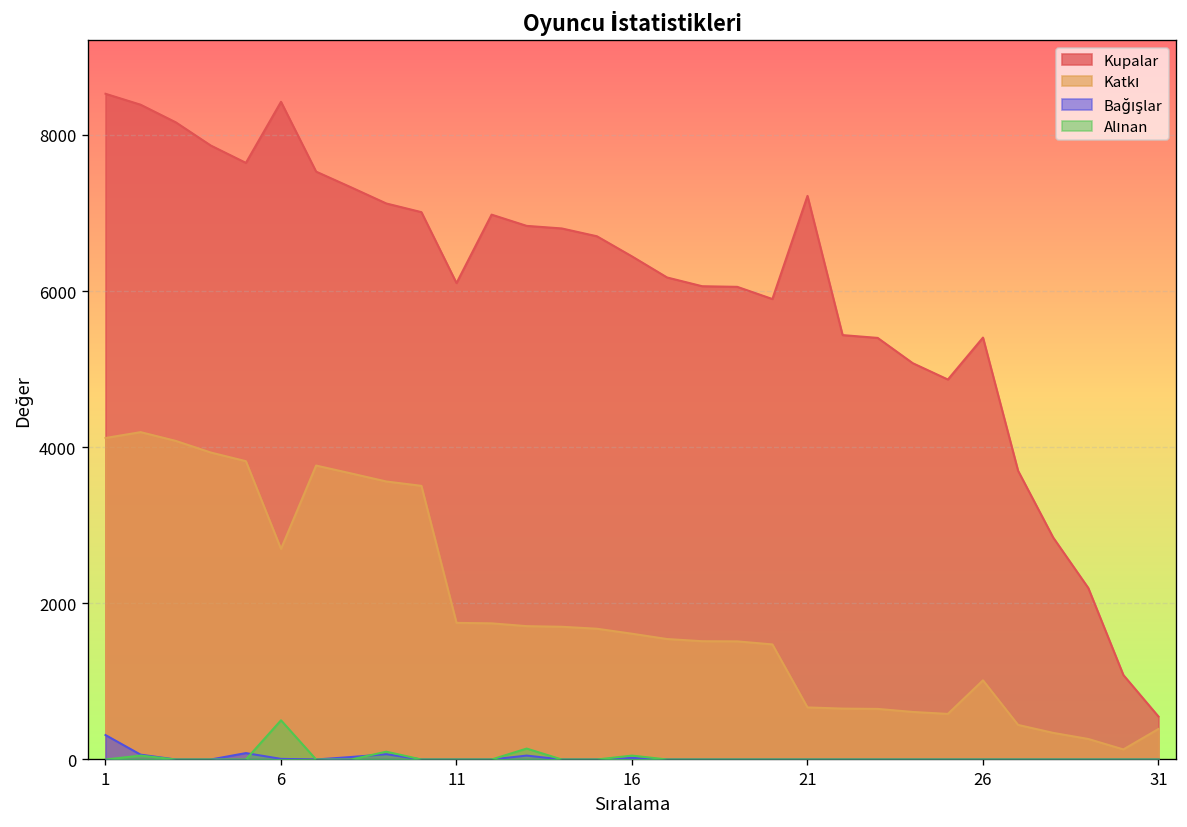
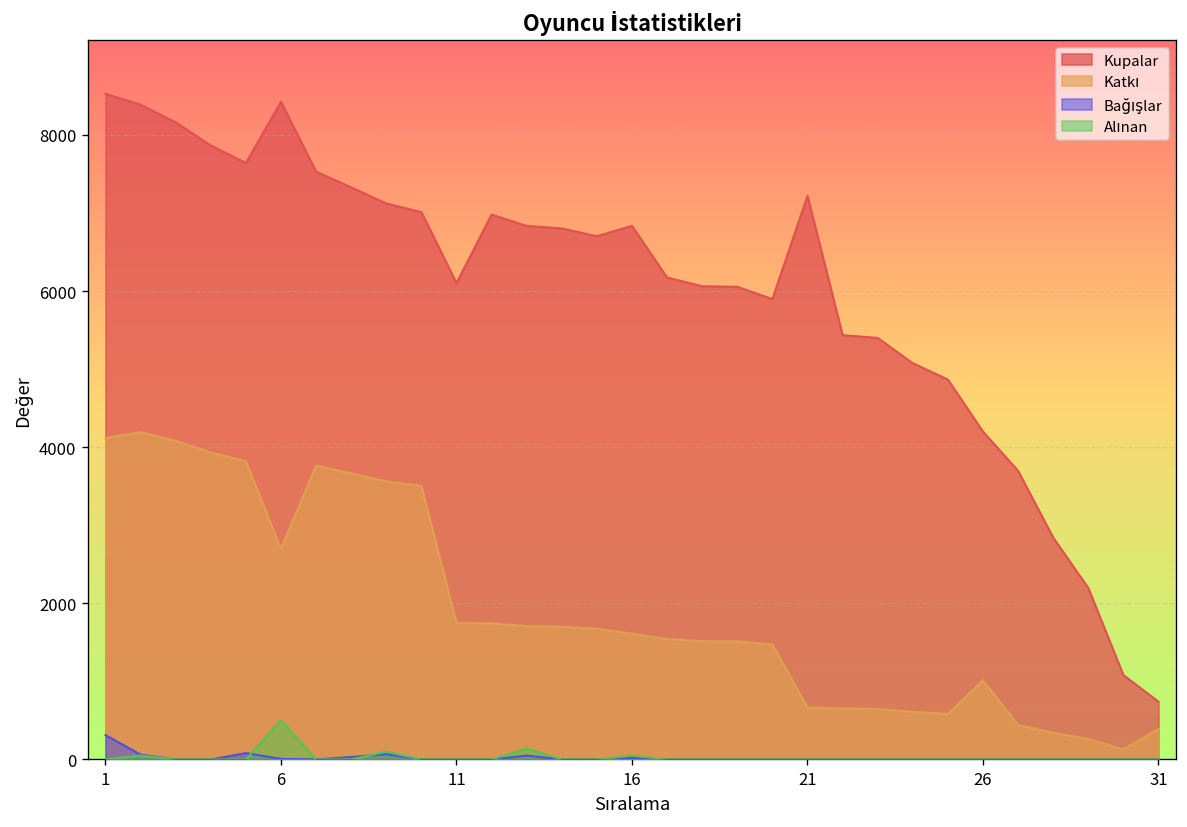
Kupalar, 16: 6400 -> 6800
Kupalar, 26: 5400 -> 4200
Kupalar, 31: 600 -> 700
